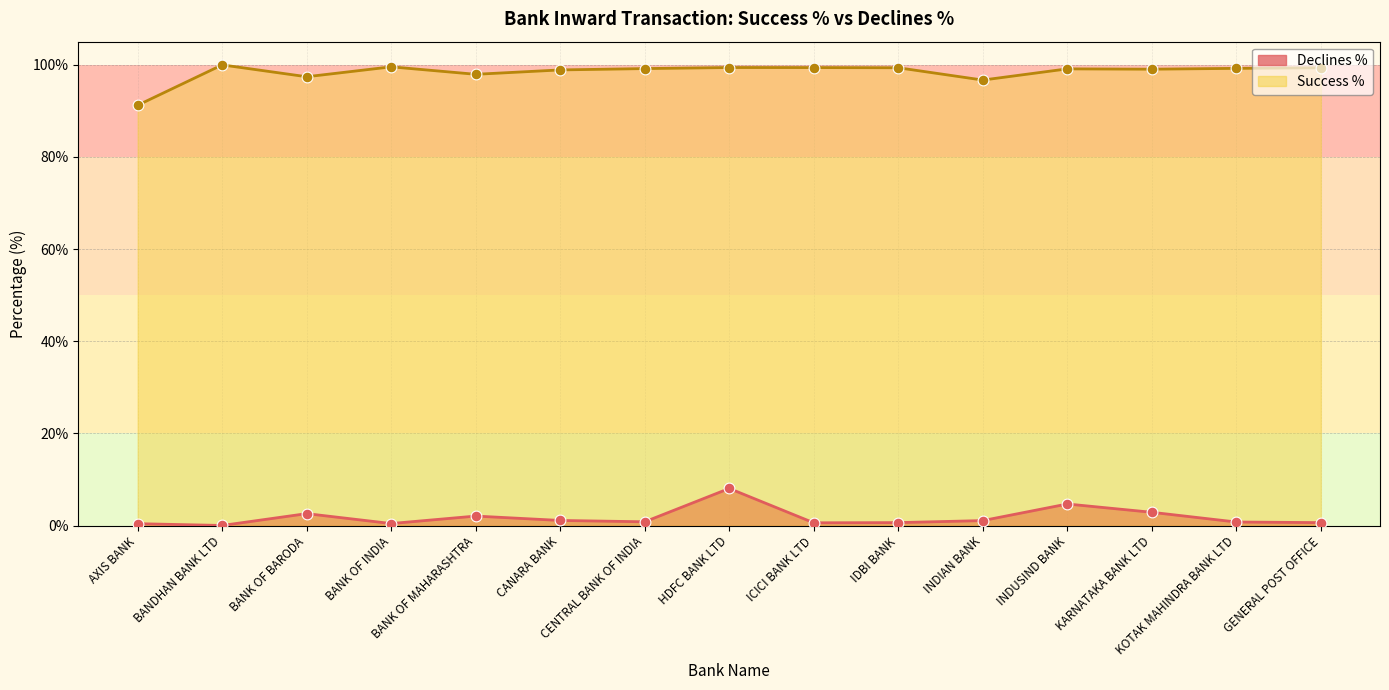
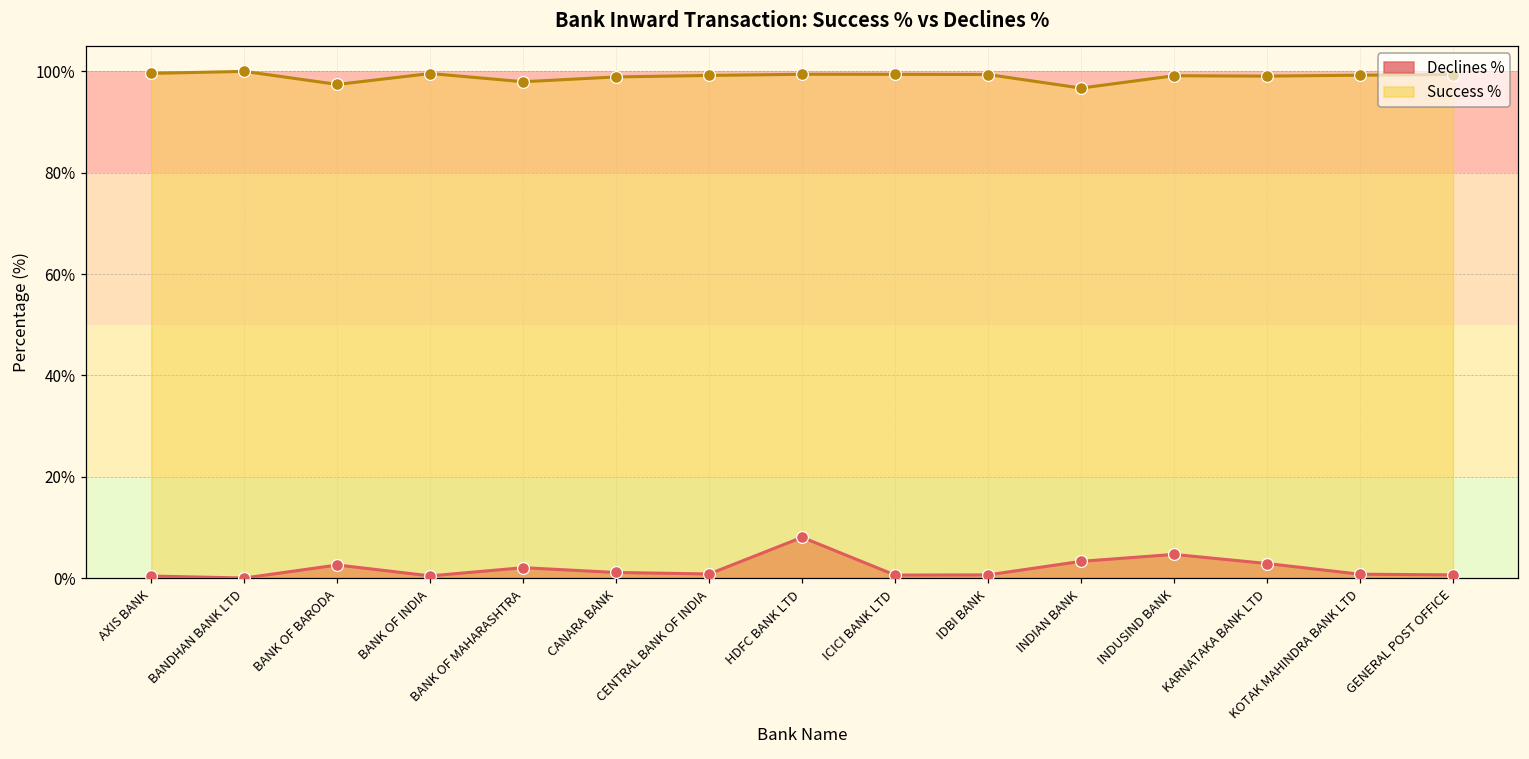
Success %, AXIS BANK: 91% -> 100%
Declines %, INDIAN BANK: 1% -> 3%
